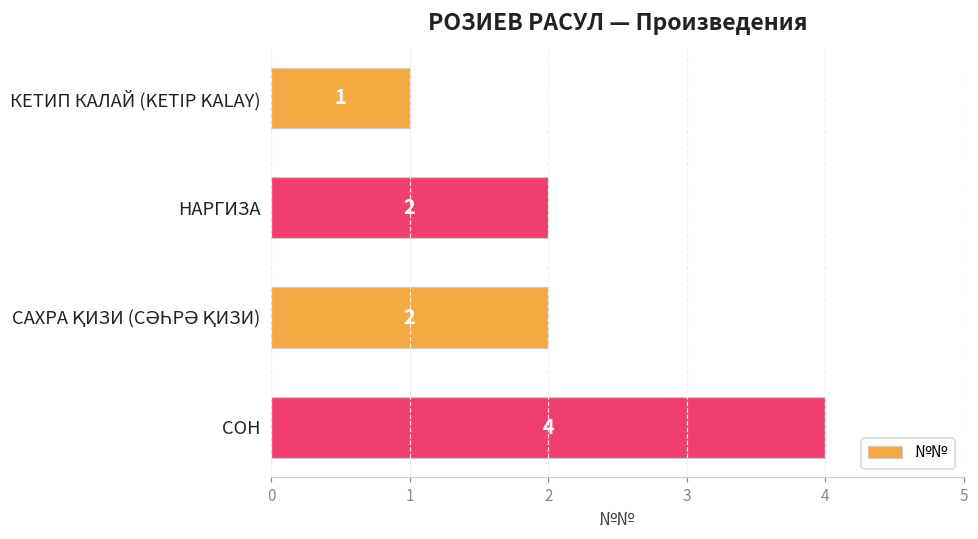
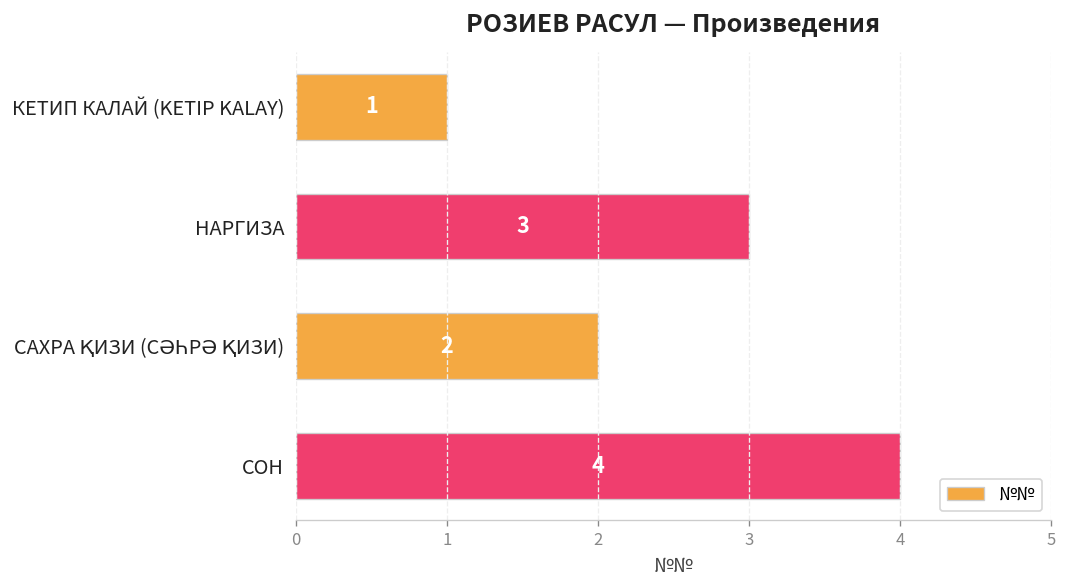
НАРГИЗА: 2 -> 3
